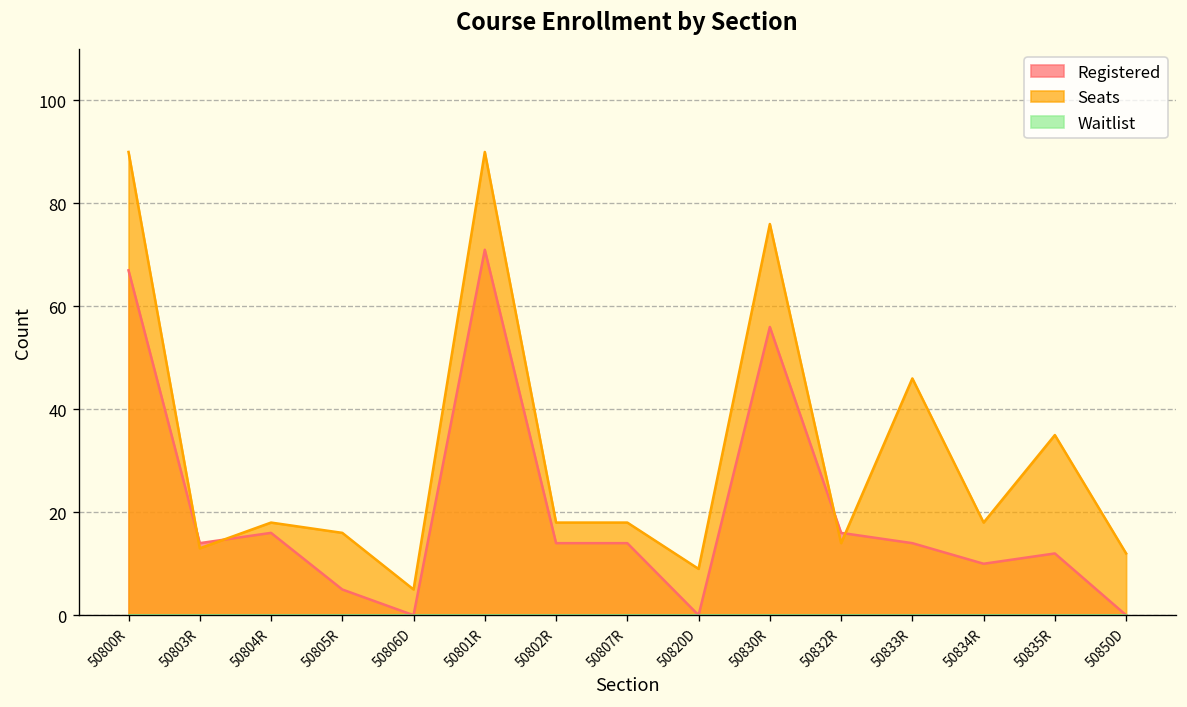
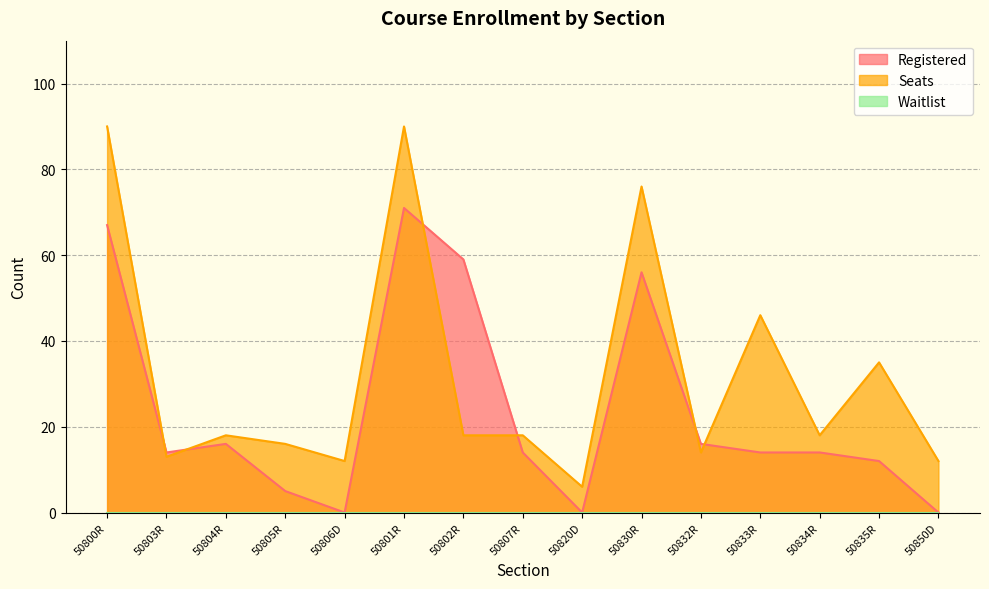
Seats, 50806D: 5 -> 12
Registered, 50802R: 14 -> 59
Seats, 50820D: 9 -> 6
Registered, 50834R: 10 -> 14
